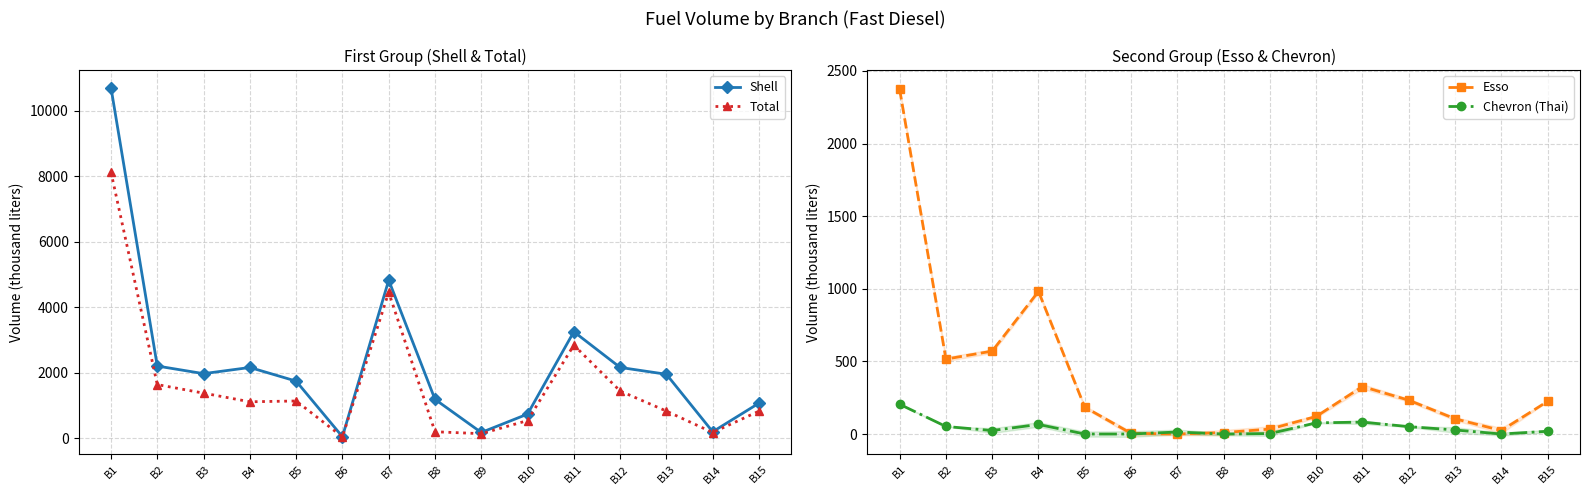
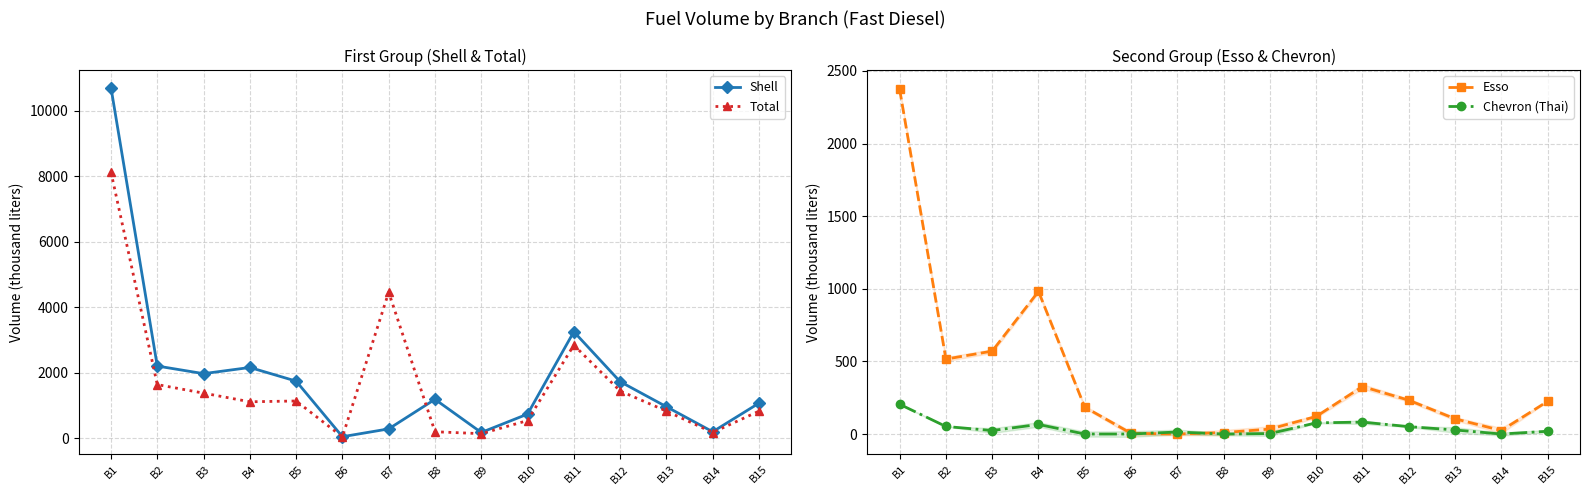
First Group (Shell & Total), Shell, B7: 4800 -> 300
First Group (Shell & Total), Shell, B12: 2200 -> 1700
First Group (Shell & Total), Shell, B13: 2000 -> 1000
